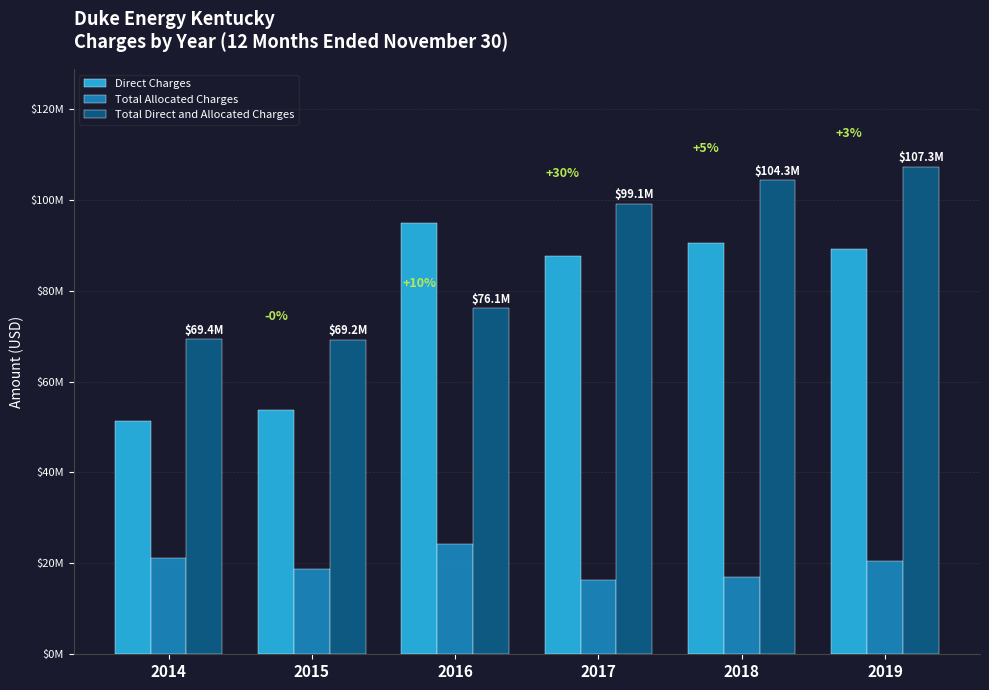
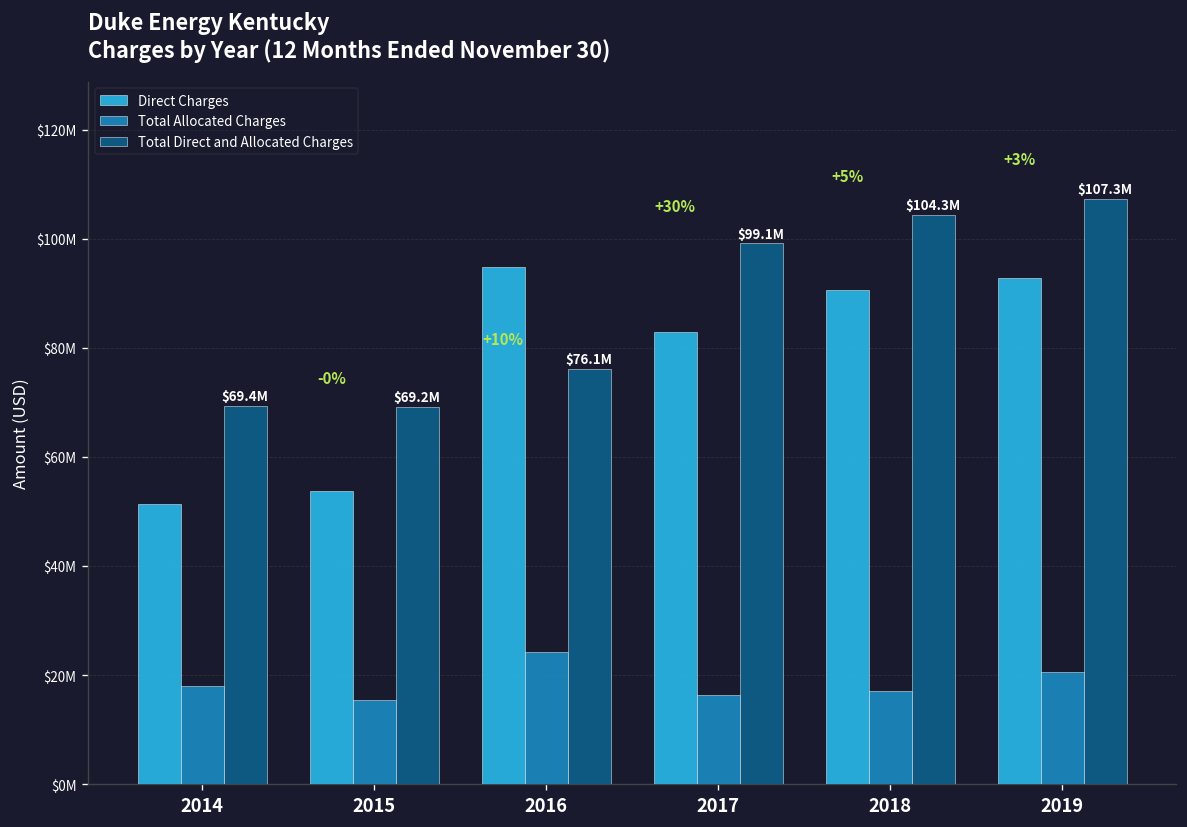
Total Allocated Charges, 2014: $21000000 -> $18000000
Total Allocated Charges, 2015: $19000000 -> $16000000
Direct Charges, 2017: $88000000 -> $83000000
Direct Charges, 2019: $89000000 -> $93000000
